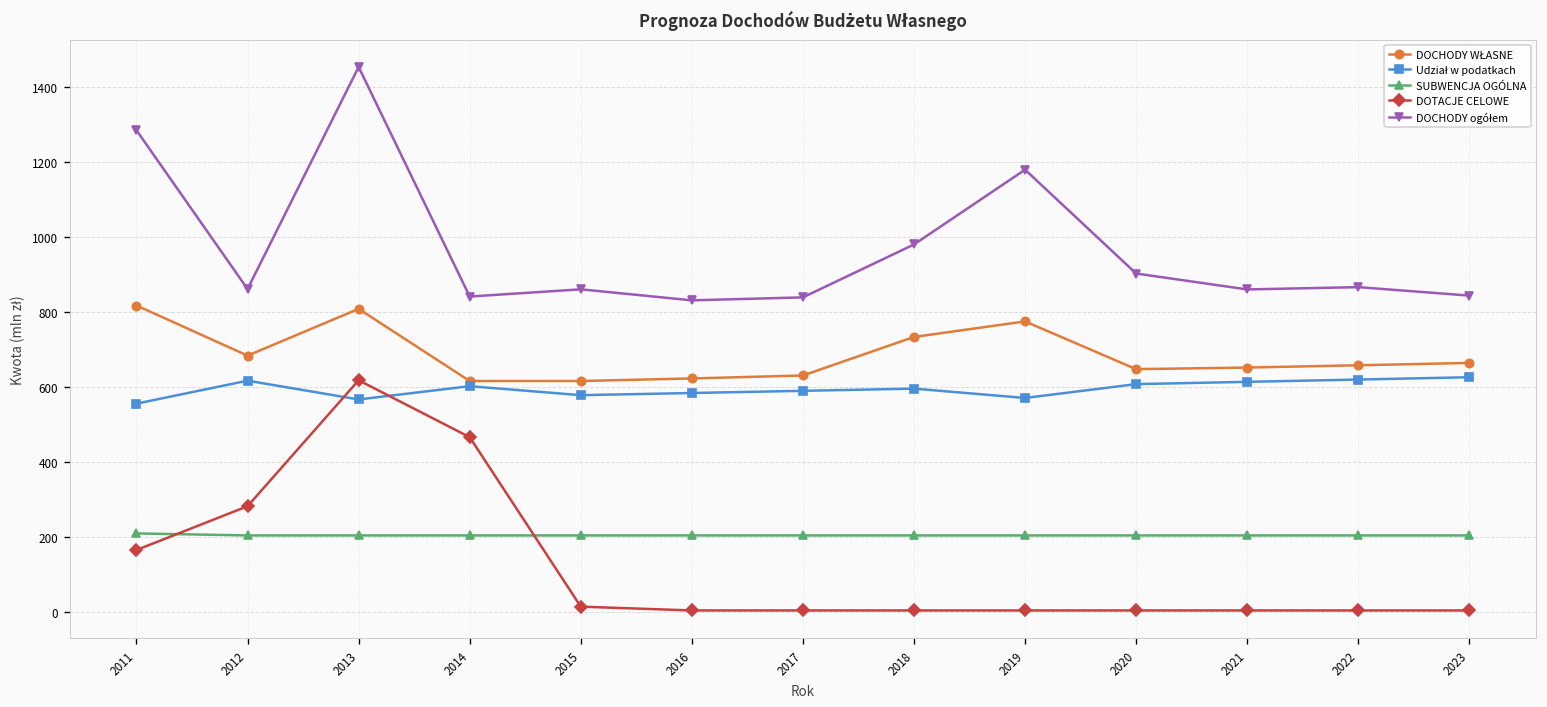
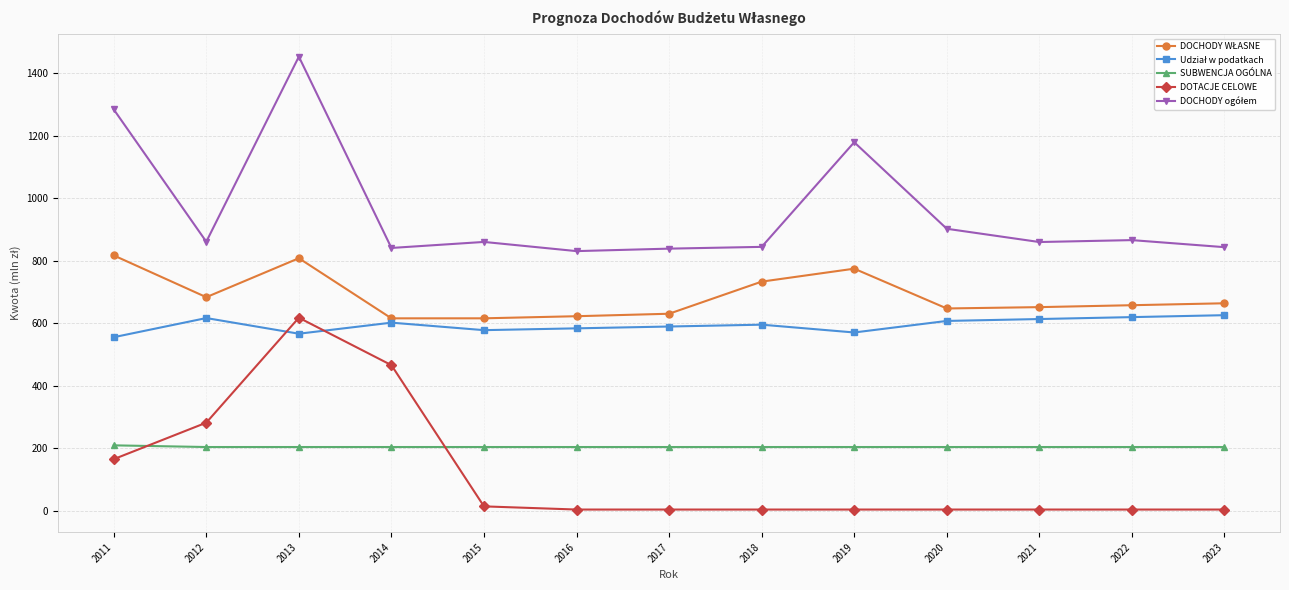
DOCHODY ogółem, 2018: 980 -> 840
